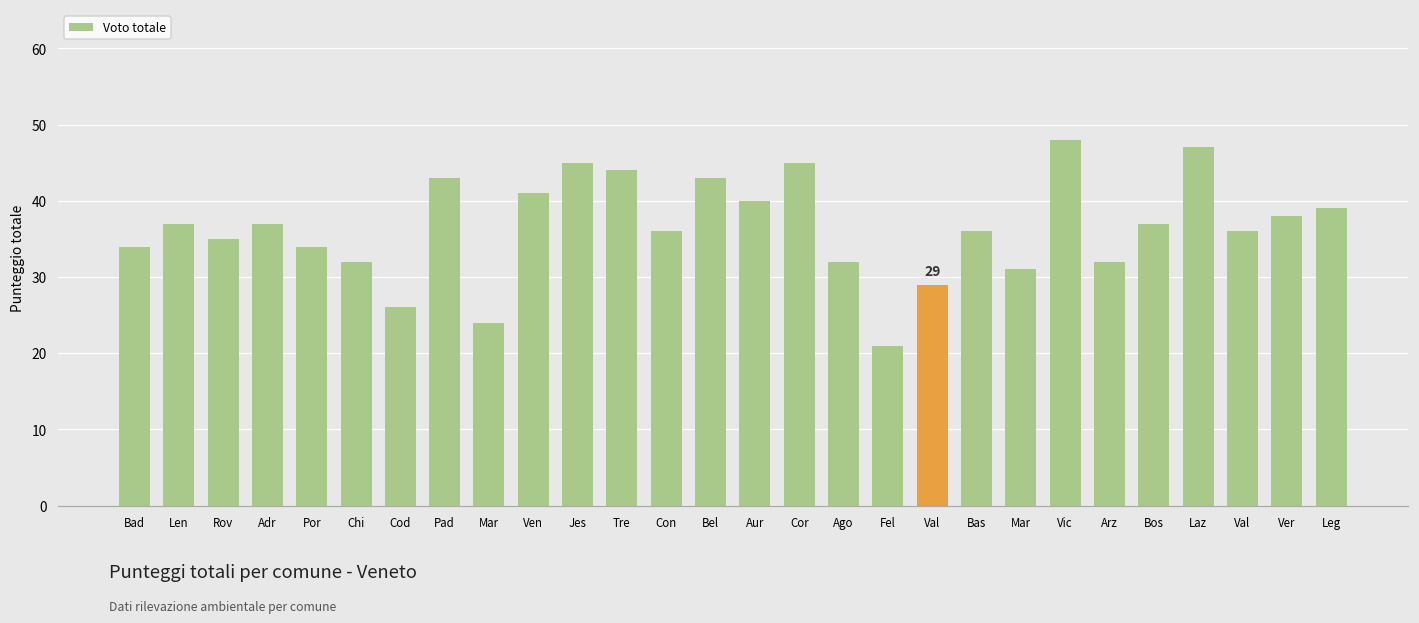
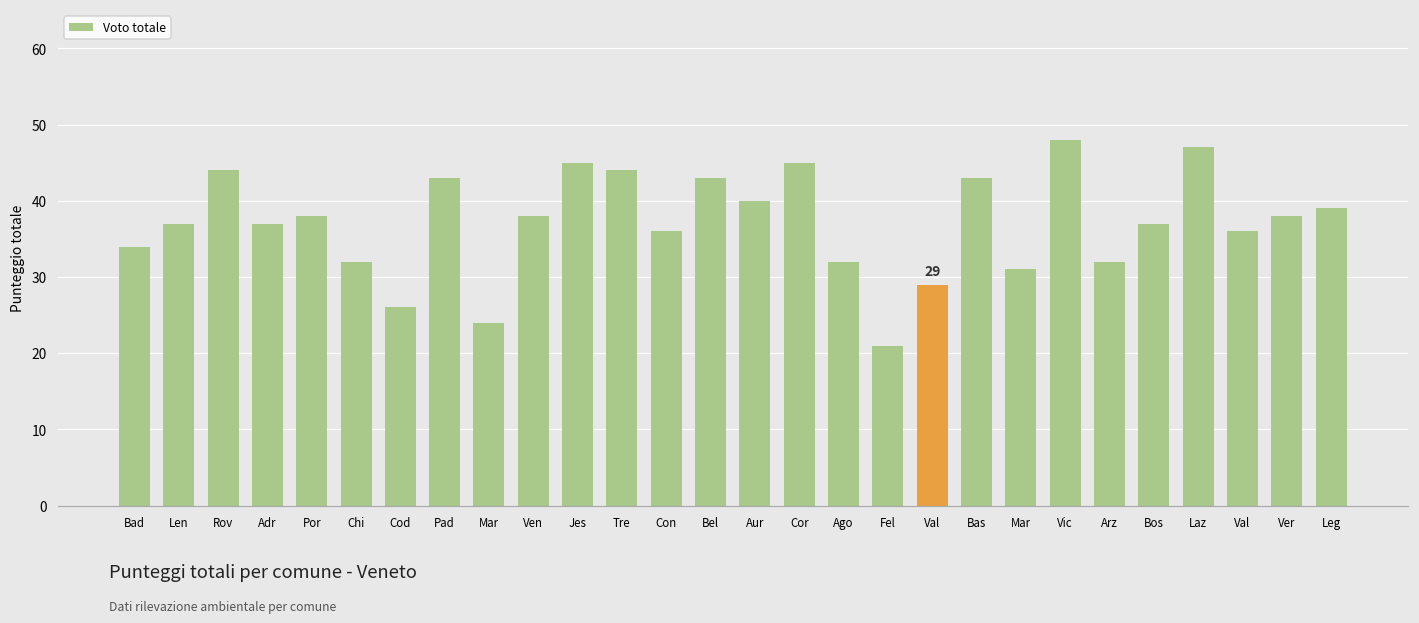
Rov: 35 -> 44
Por: 34 -> 38
Ven: 41 -> 38
Bas: 36 -> 43
